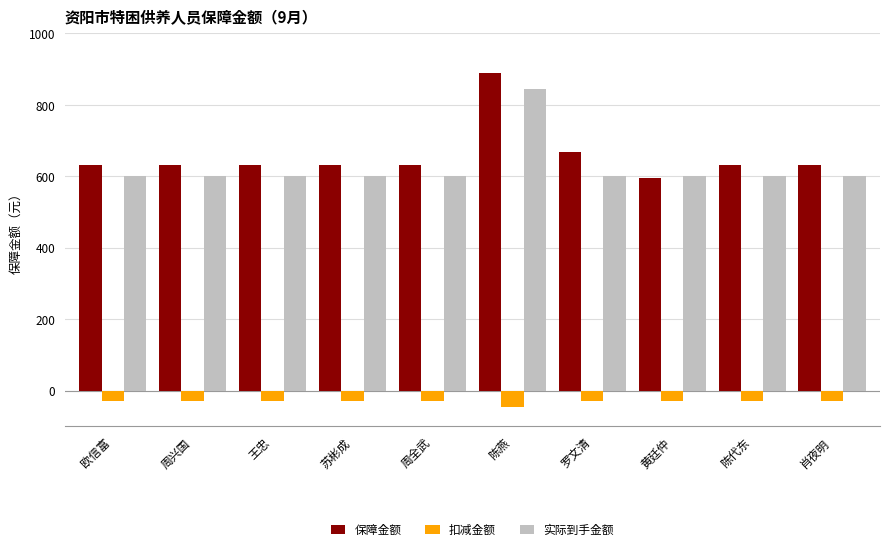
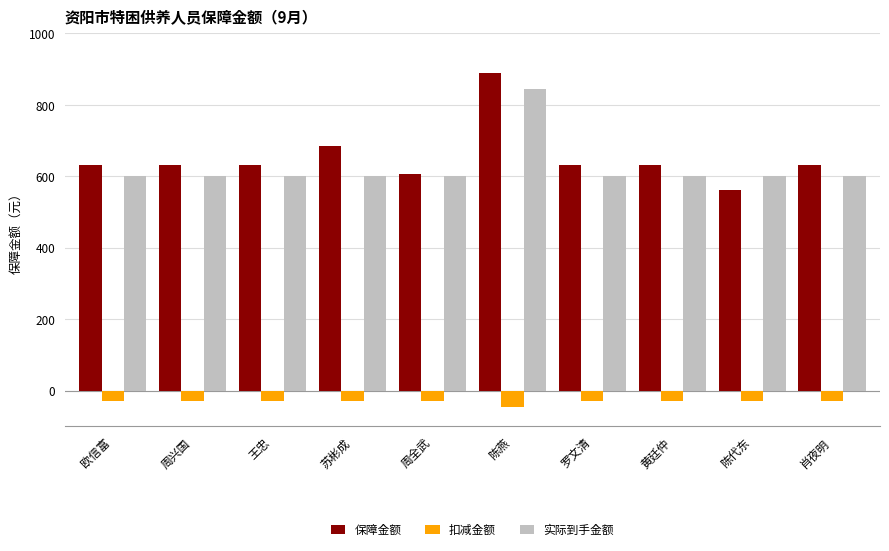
保障金额, 苏彬成: 630 -> 680
保障金额, 周全武: 630 -> 610
保障金额, 罗文清: 670 -> 630
保障金额, 黄廷仲: 600 -> 630
保障金额, 陈代东: 630 -> 560
